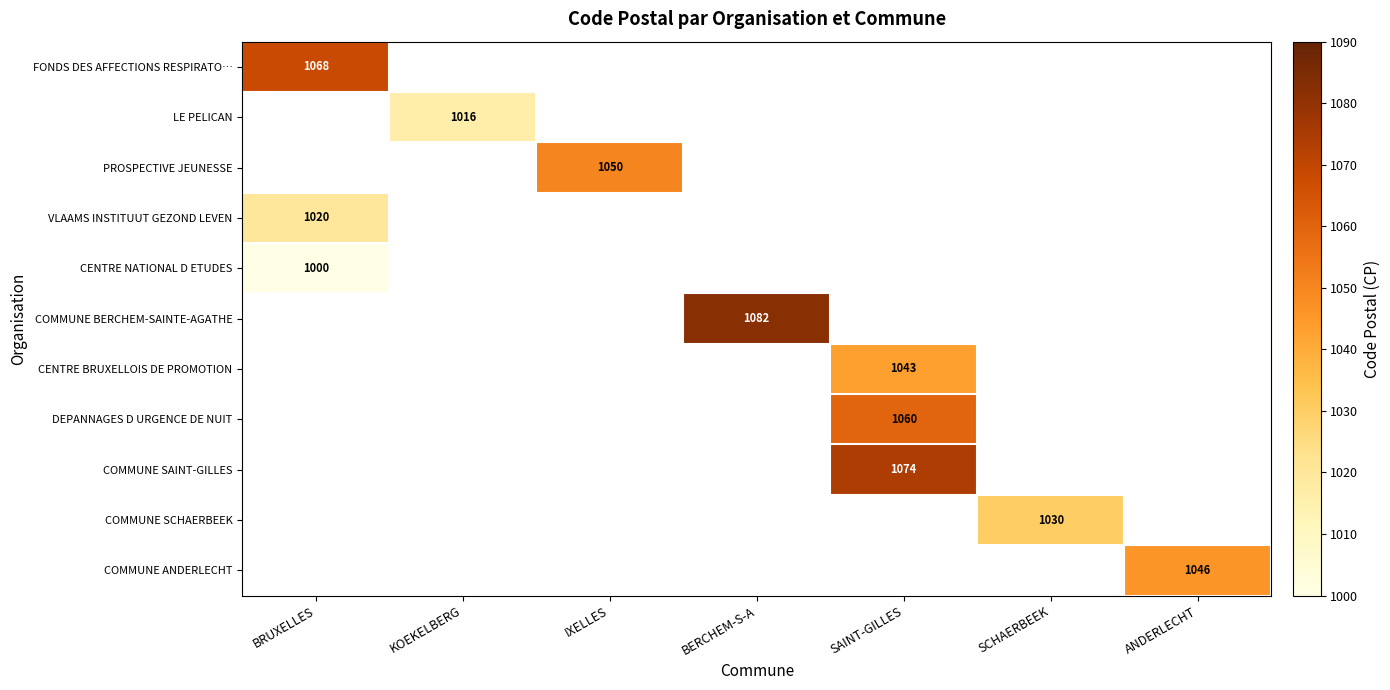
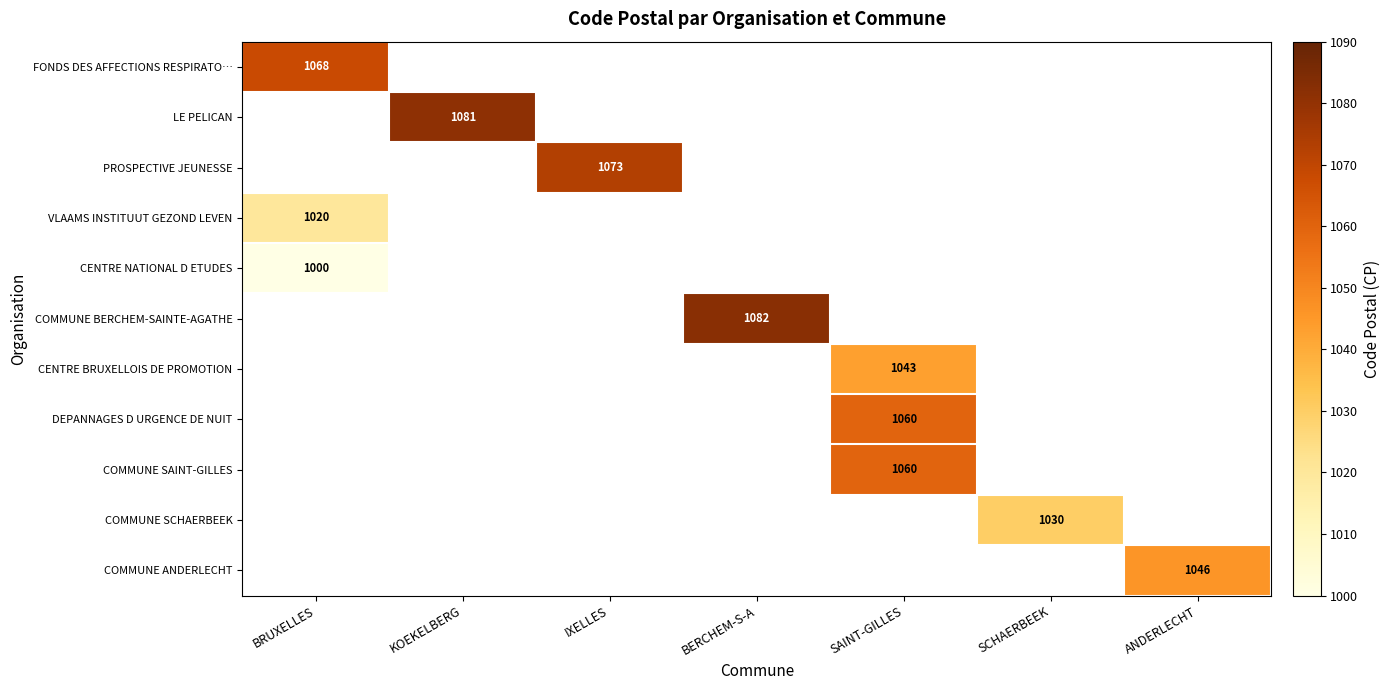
LE PELICAN, KOEKELBERG: 1016 -> 1081
PROSPECTIVE JEUNESSE, IXELLES: 1050 -> 1073
COMMUNE SAINT-GILLES, SAINT-GILLES: 1074 -> 1060
